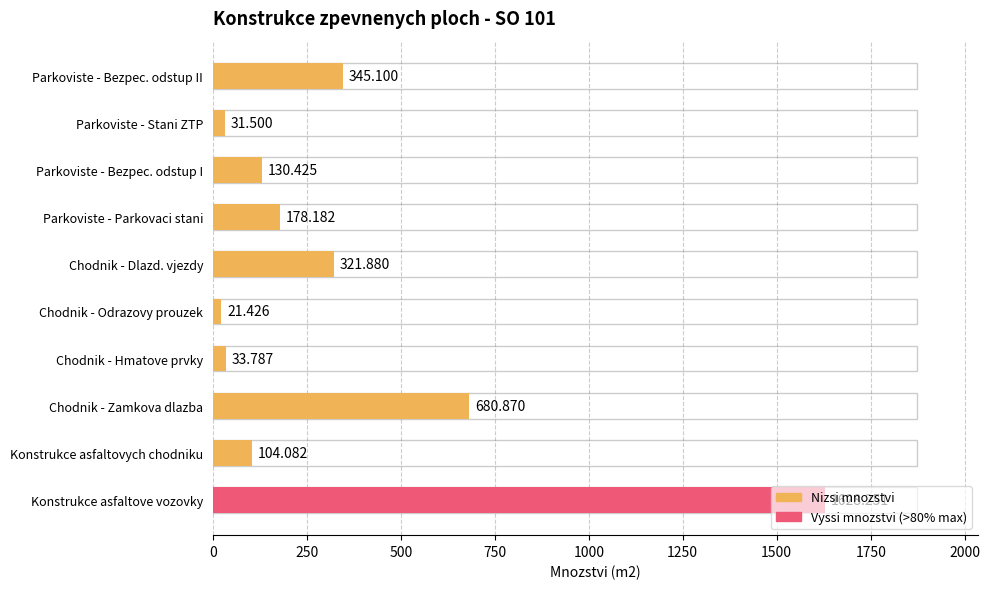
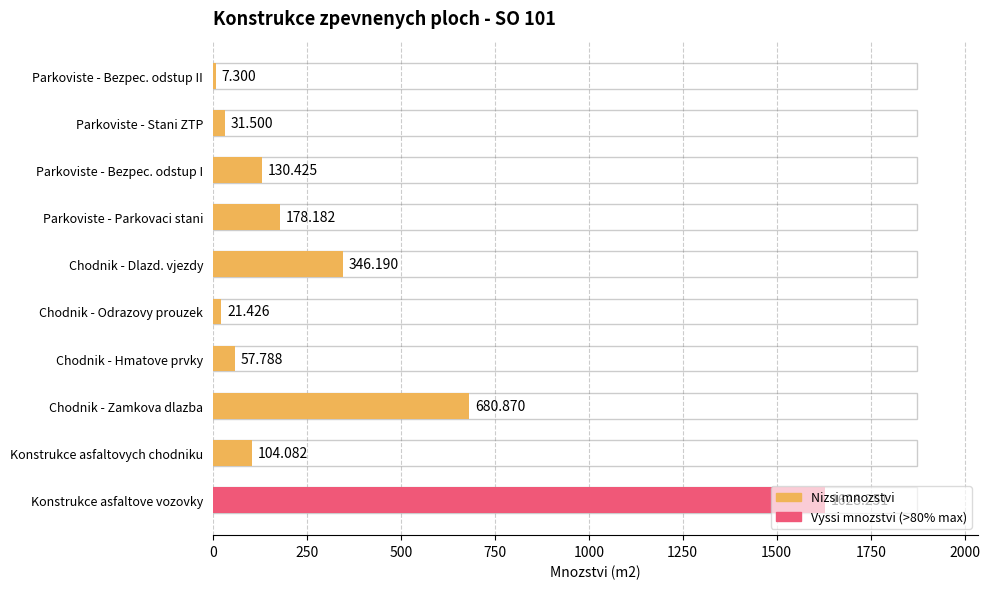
Parkoviste - Bezpec. odstup II: 345.100 -> 7.300
Chodnik - Dlazd. vjezdy: 321.880 -> 346.190
Chodnik - Hmatove prvky: 33.787 -> 57.788
